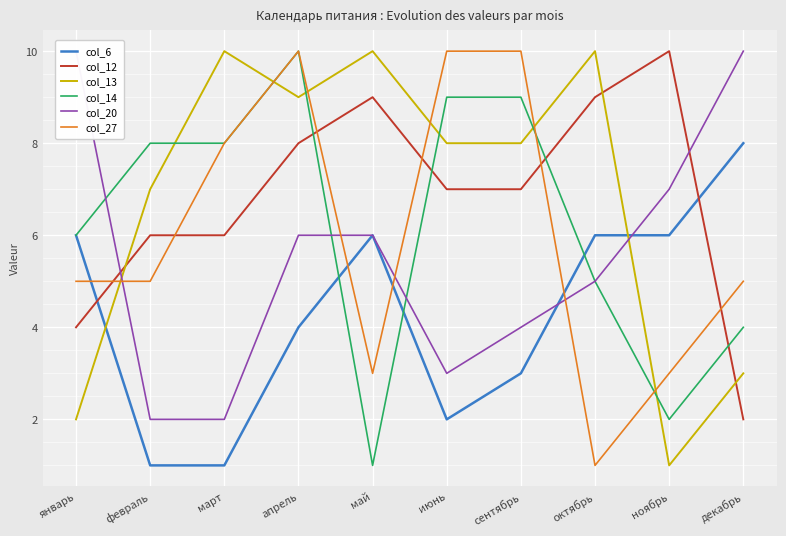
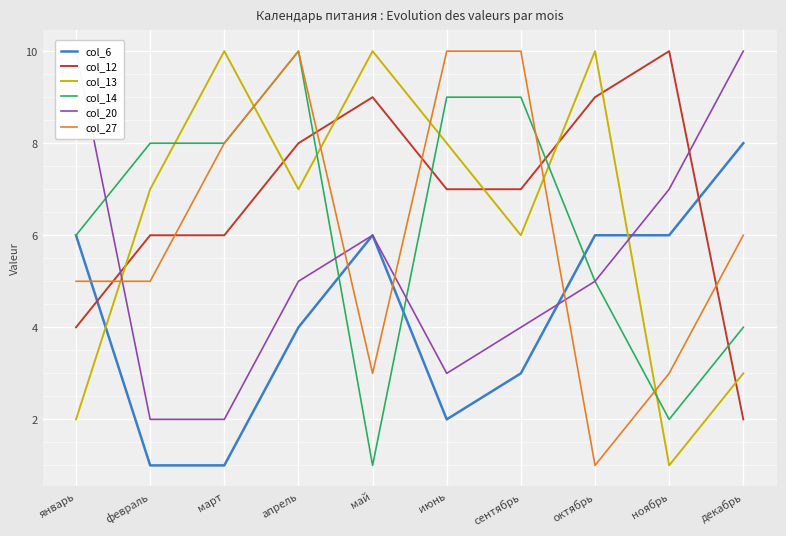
col_13, апрель: 9 -> 7
col_20, апрель: 6 -> 5
col_13, сентябрь: 8 -> 6
col_27, декабрь: 5 -> 6
